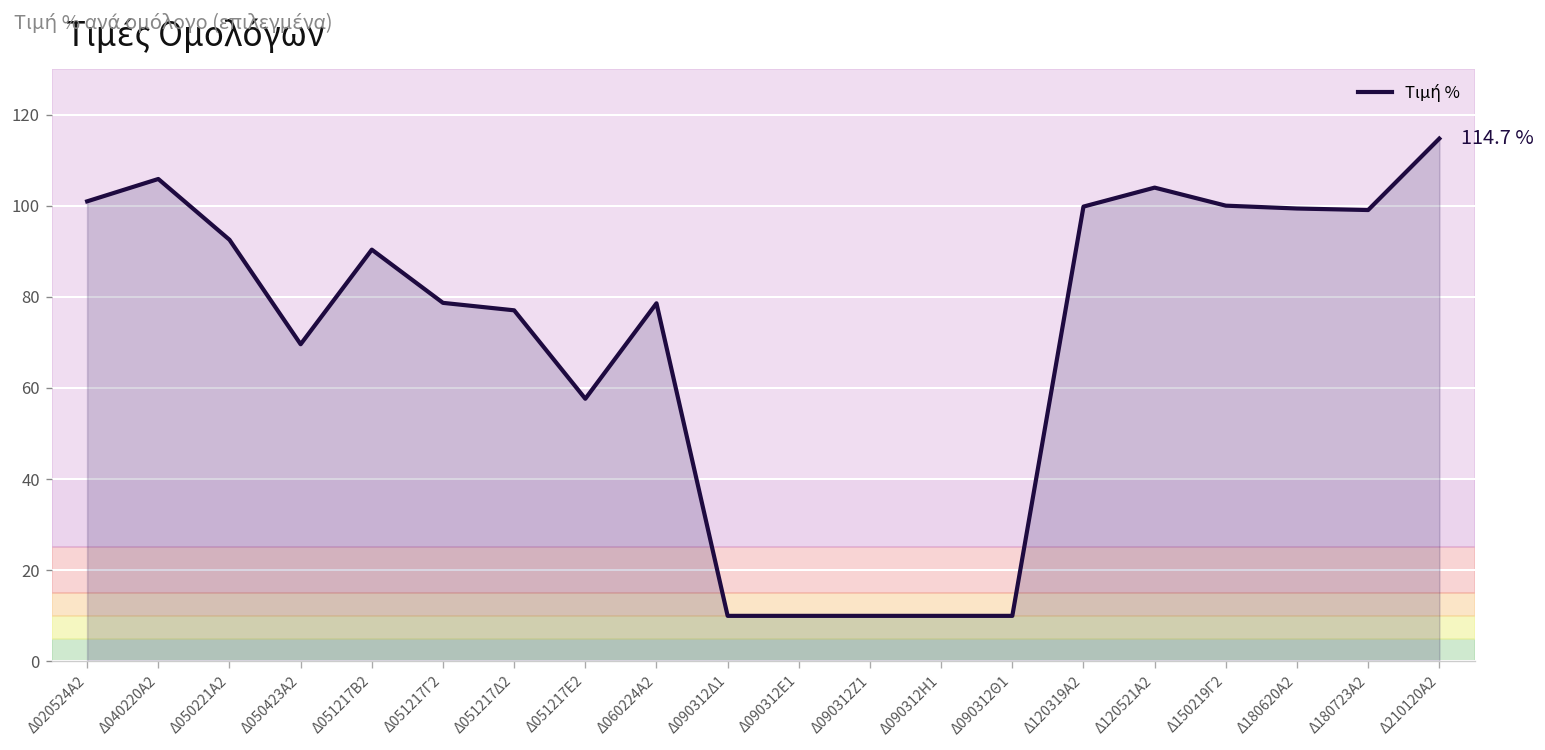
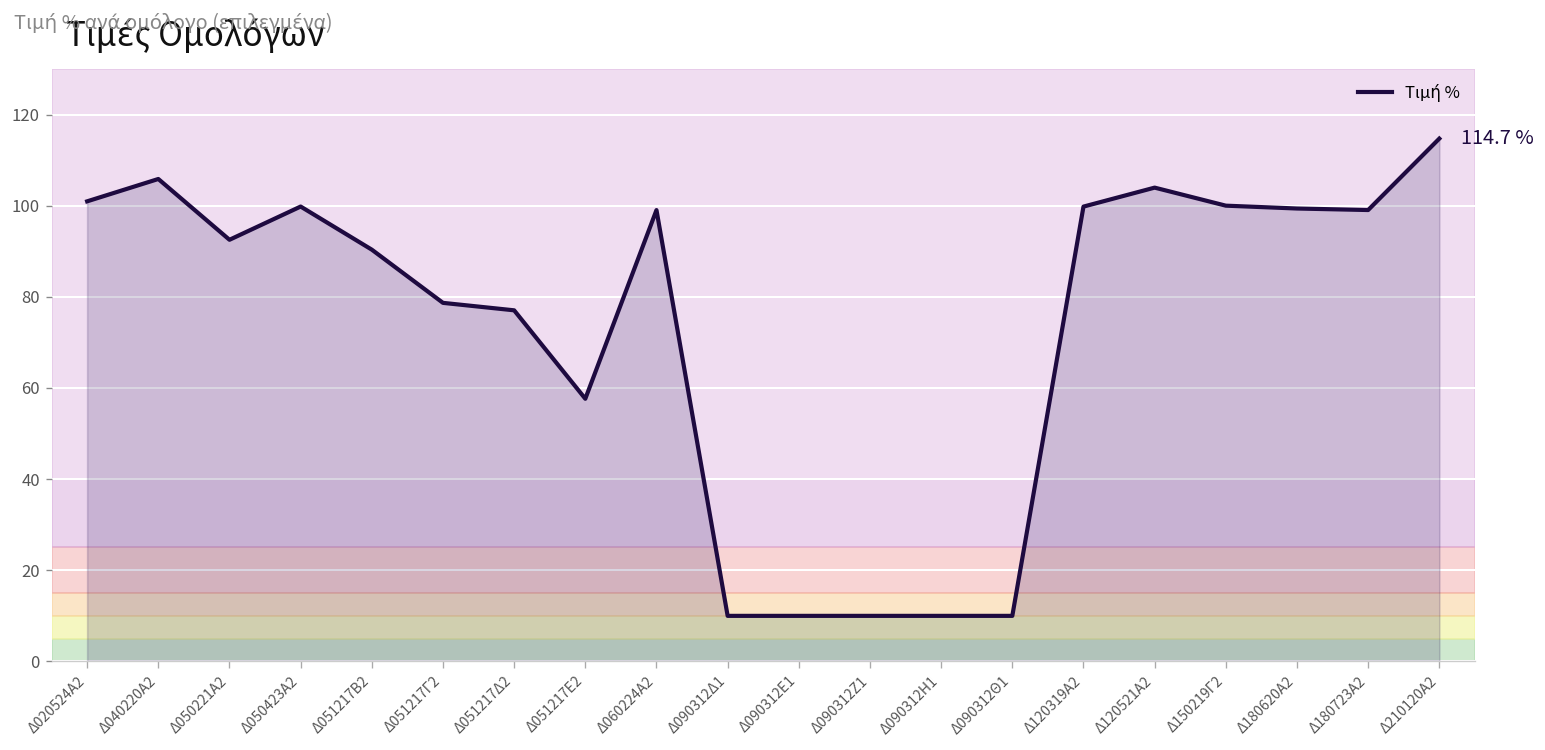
Δ050423Α2: 70 -> 100
Δ060224Α2: 79 -> 99
